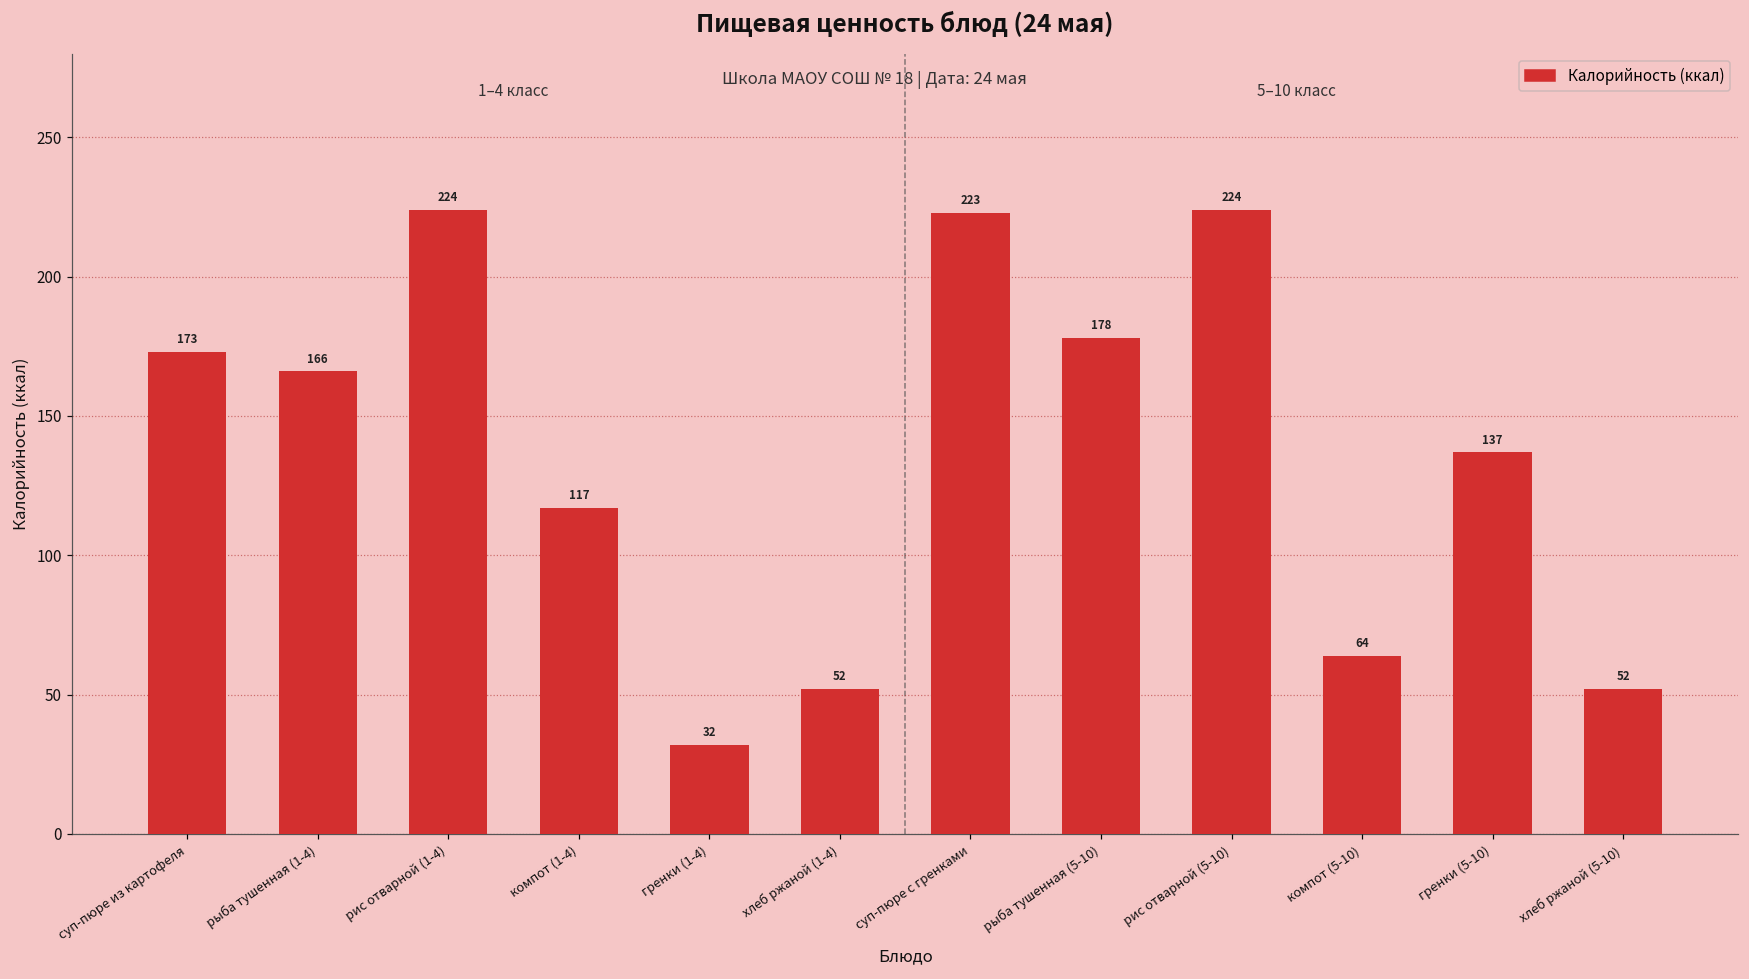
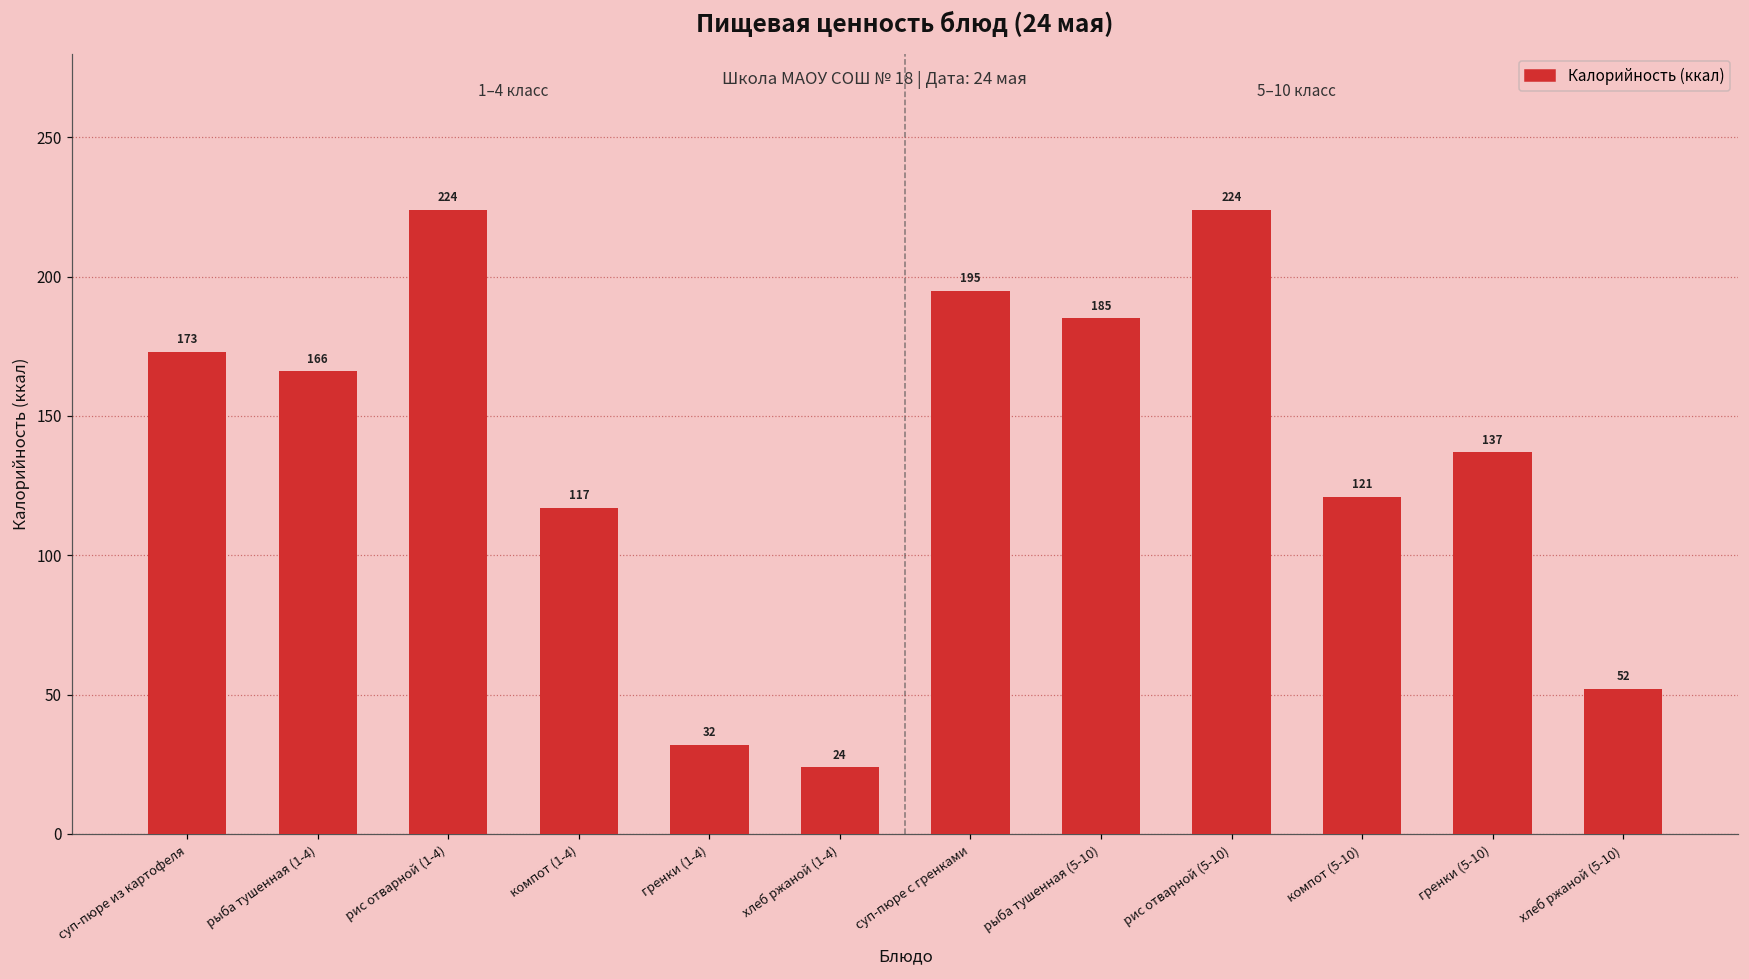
хлеб ржаной (1-4): 52 -> 24
суп-пюре с гренками: 223 -> 195
рыба тушенная (5-10): 178 -> 185
компот (5-10): 64 -> 121
